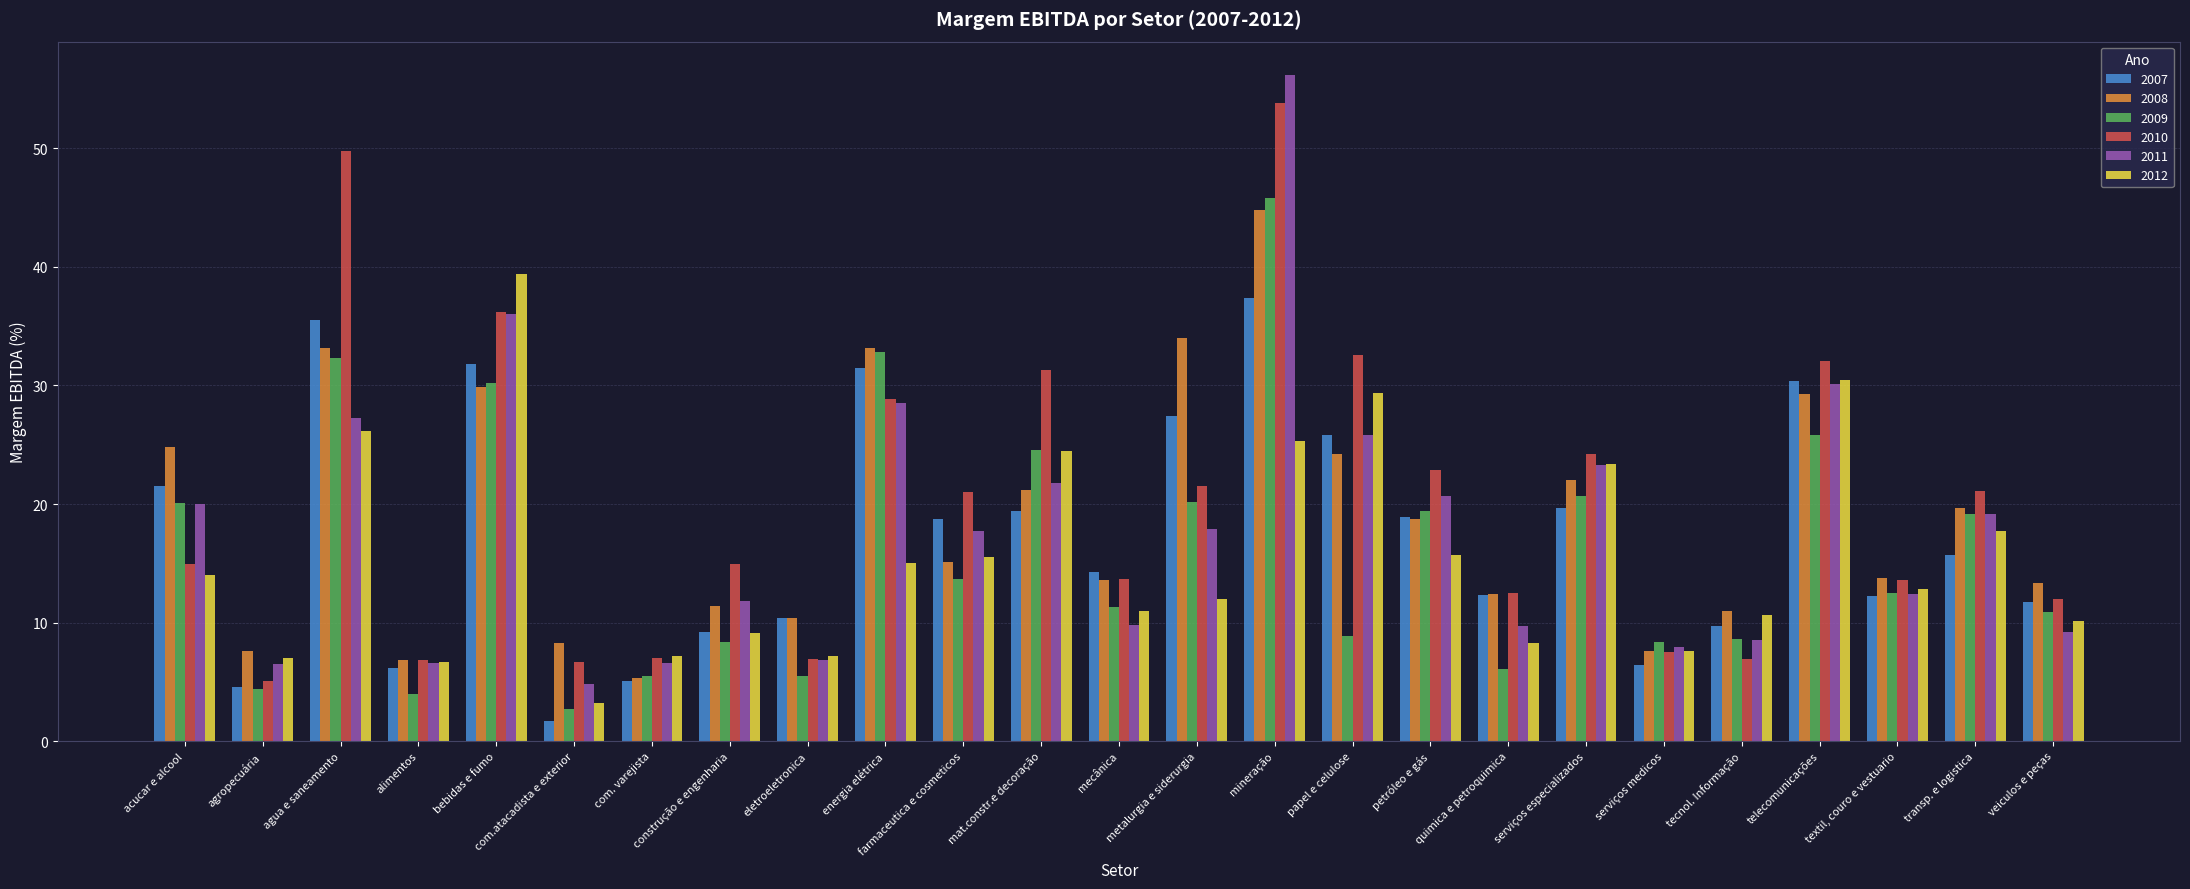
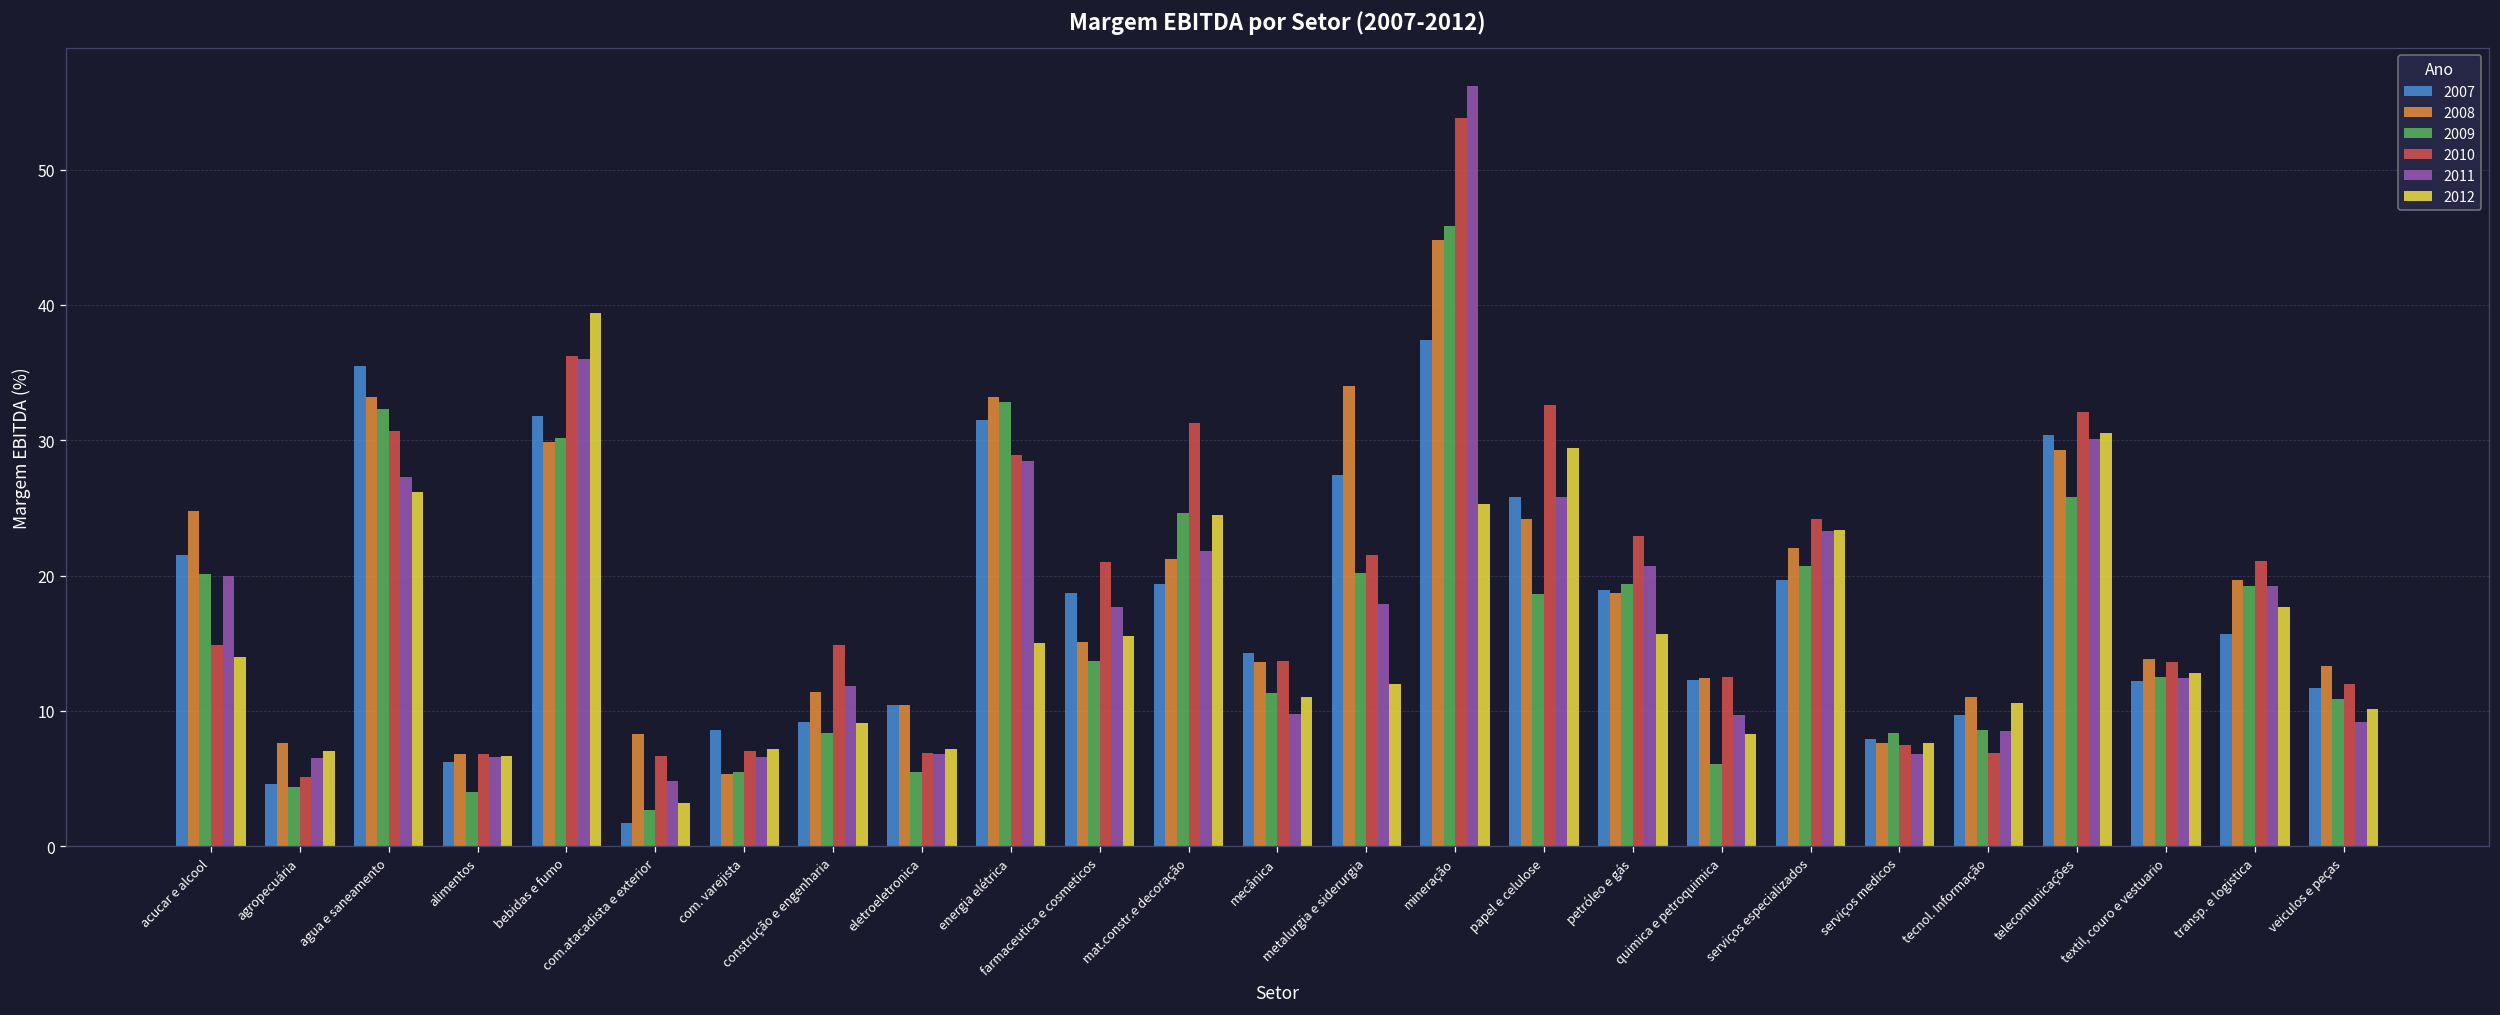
2010, agua e saneamento: 49.8 -> 30.7
2007, com. varejista: 5.1 -> 8.6
2009, papel e celulose: 8.9 -> 18.6
2007, serviços medicos: 6.4 -> 7.9
2011, serviços medicos: 7.9 -> 6.8
